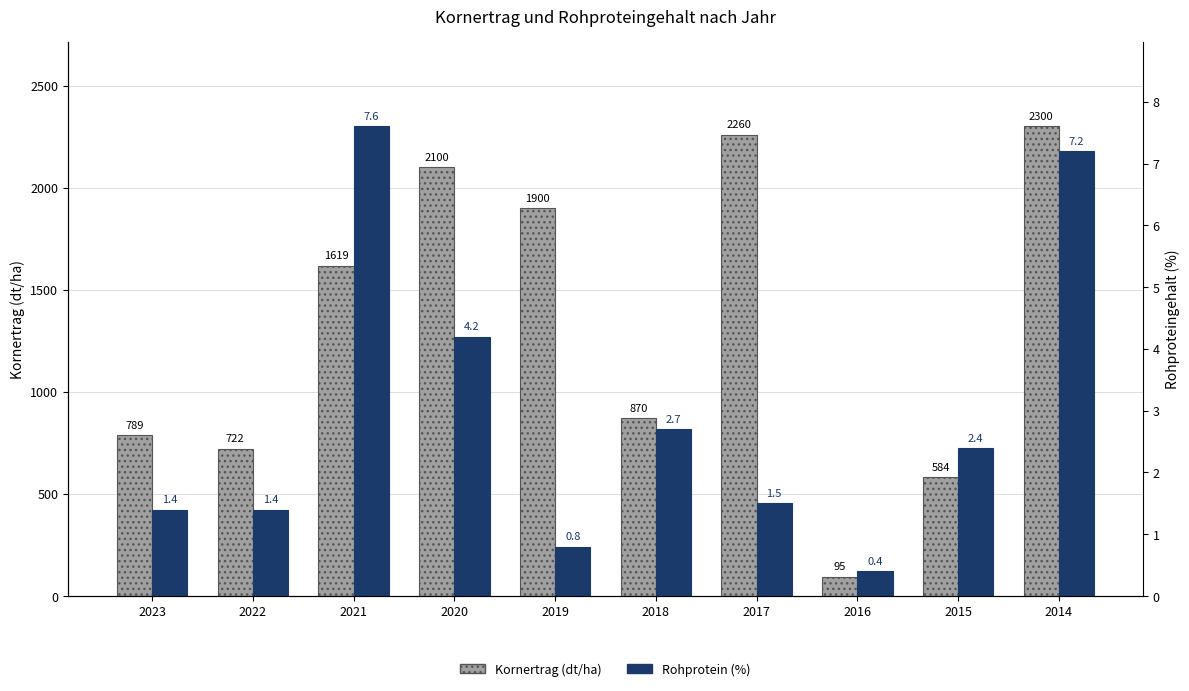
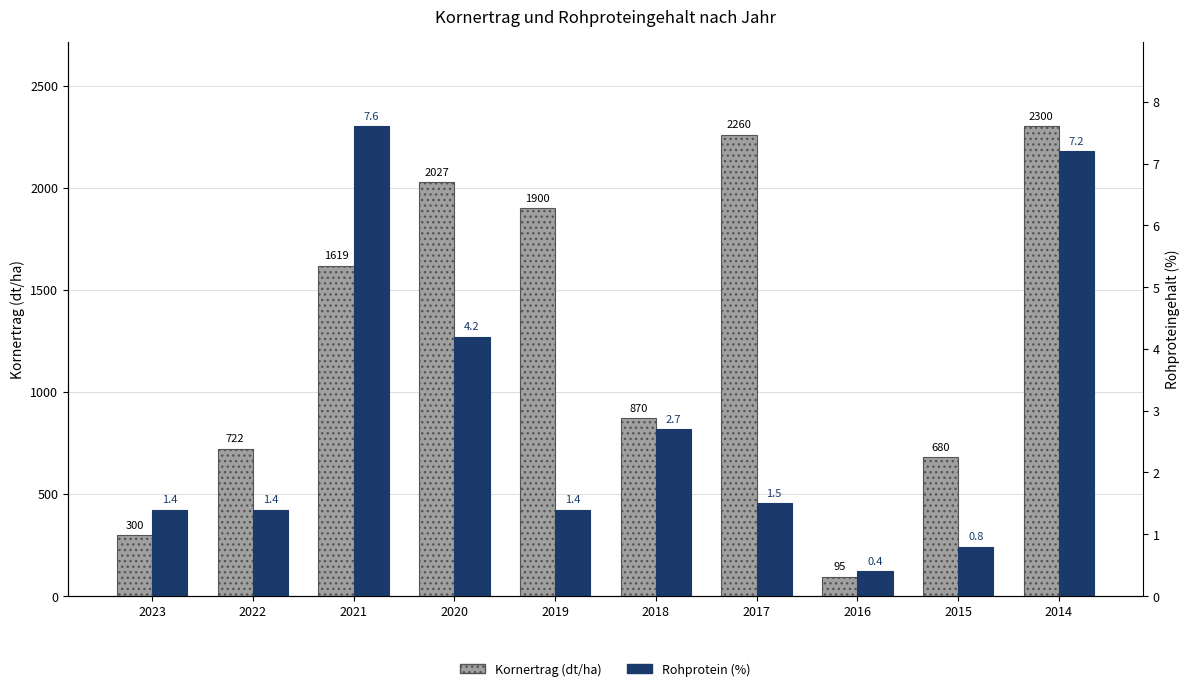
Kornertrag (dt/ha), 2023: 789 -> 300
Kornertrag (dt/ha), 2020: 2100 -> 2027
Kornertrag (dt/ha), 2015: 584 -> 680
Rohprotein (%), 2019: 0.8 -> 1.4
Rohprotein (%), 2015: 2.4 -> 0.8
